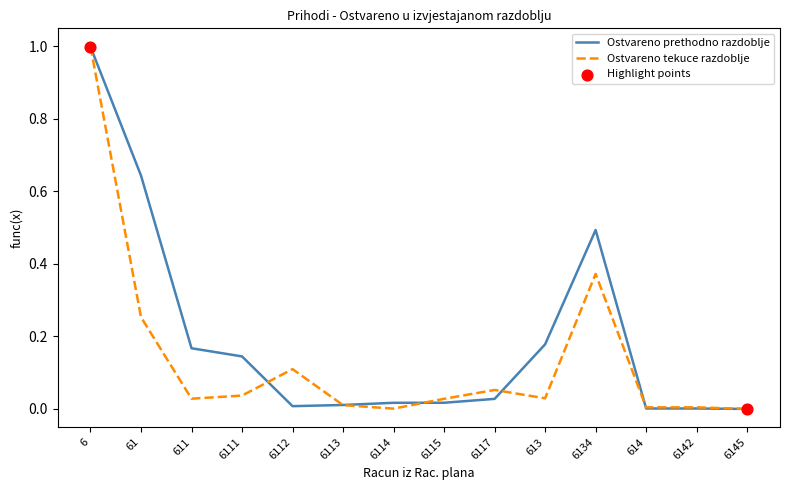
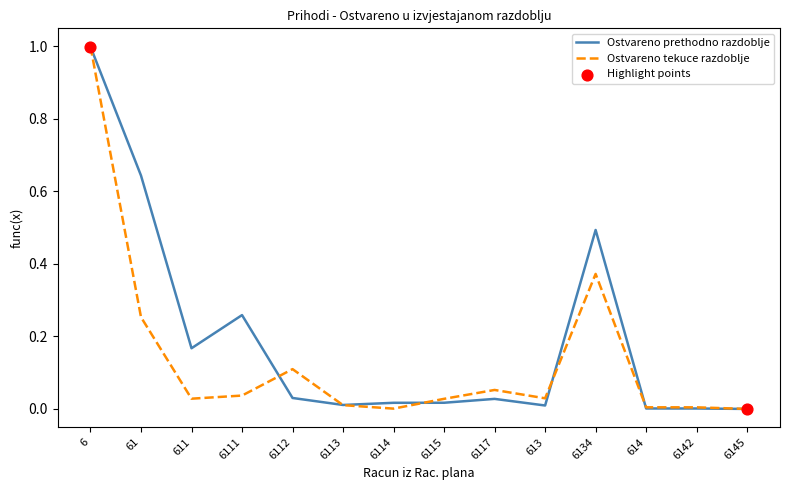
Ostvareno prethodno razdoblje, 6111: 0.14 -> 0.26
Ostvareno prethodno razdoblje, 6112: 0.01 -> 0.03
Ostvareno prethodno razdoblje, 613: 0.18 -> 0.01
